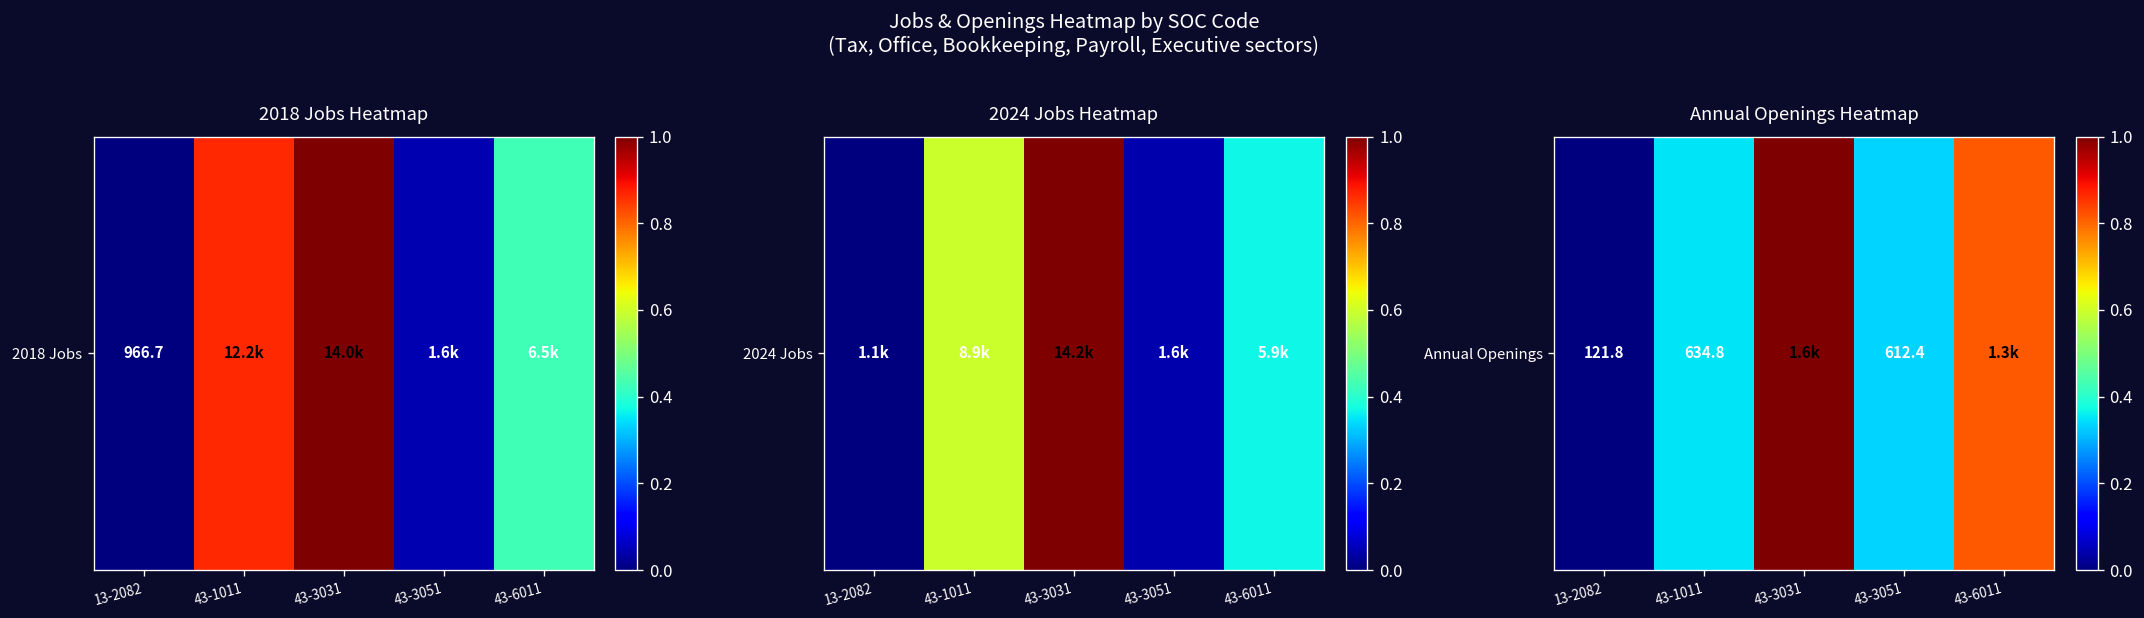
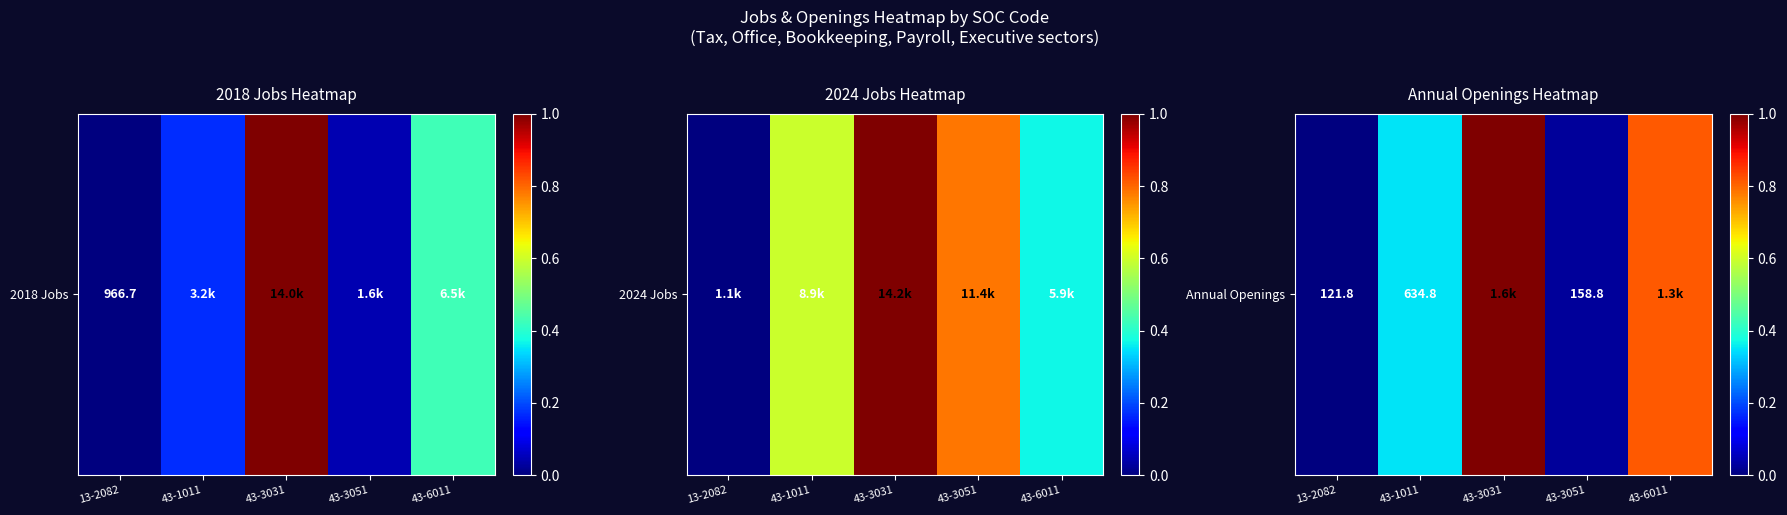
2018 Jobs Heatmap, 2018 Jobs, 43-1011: 12.2k -> 3.2k
2024 Jobs Heatmap, 2024 Jobs, 43-3051: 1.6k -> 11.4k
Annual Openings Heatmap, Annual Openings, 43-3051: 612.4 -> 158.8
